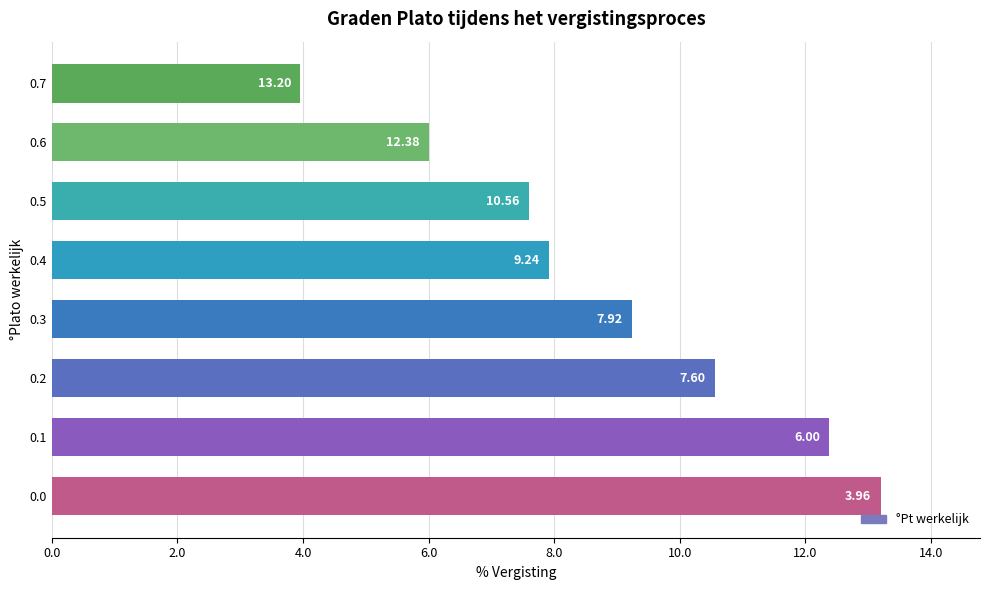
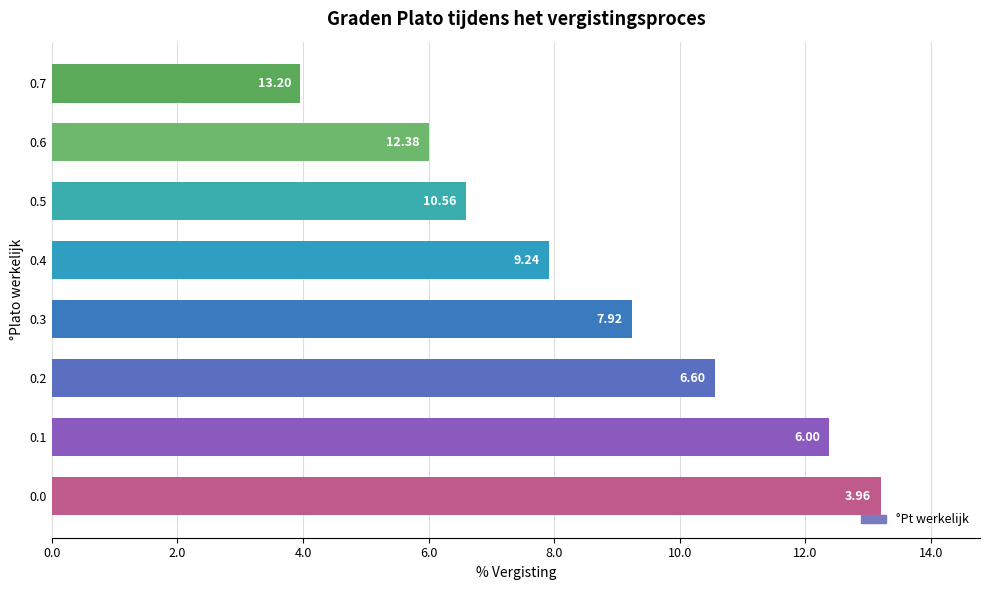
0.5: 7.60 -> 6.60
